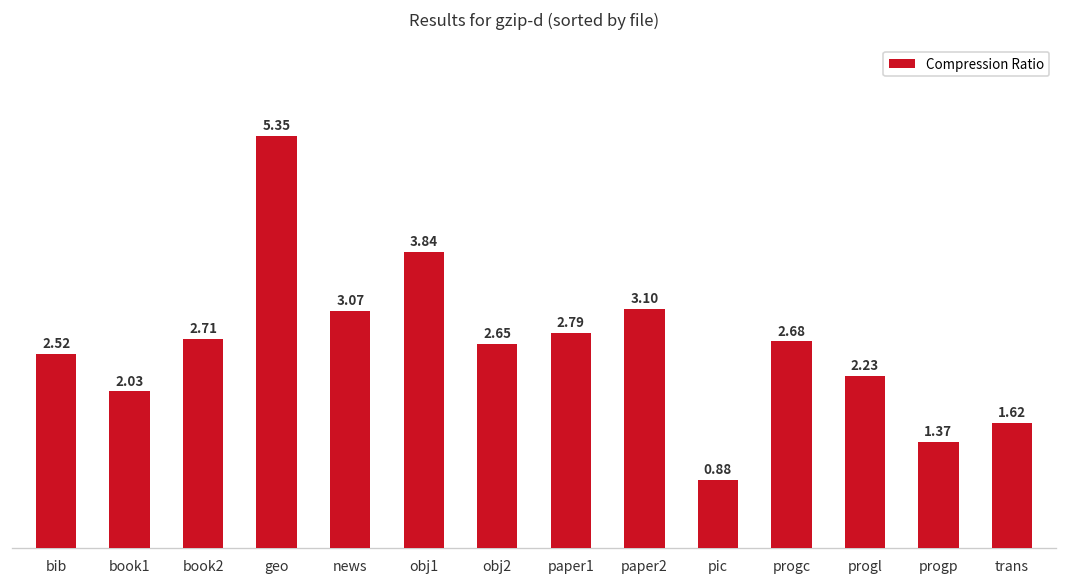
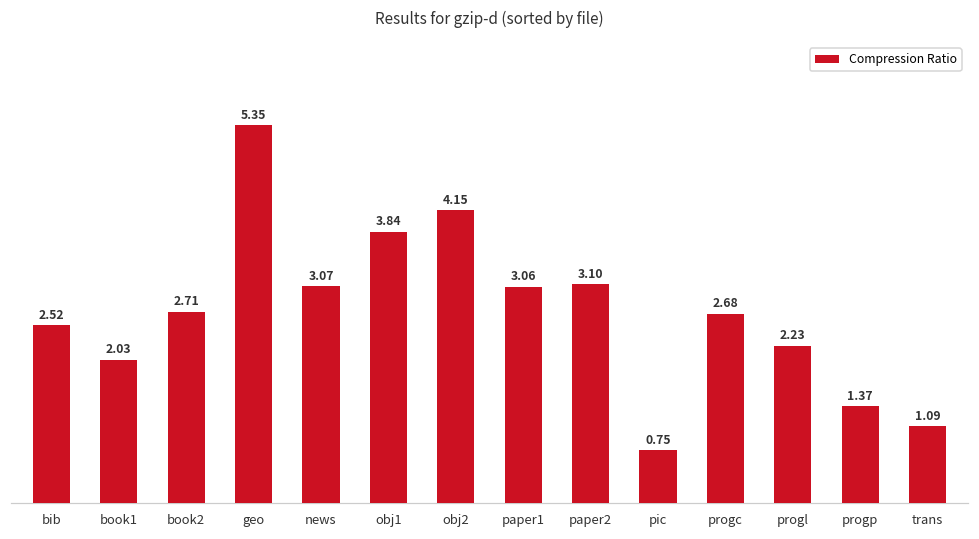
obj2: 2.65 -> 4.15
paper1: 2.79 -> 3.06
pic: 0.88 -> 0.75
trans: 1.62 -> 1.09
